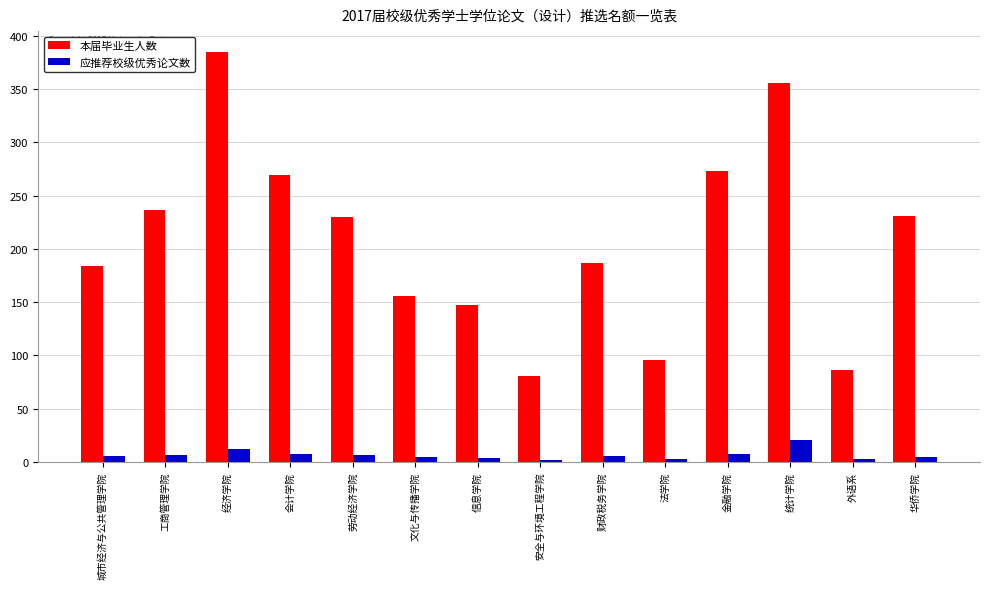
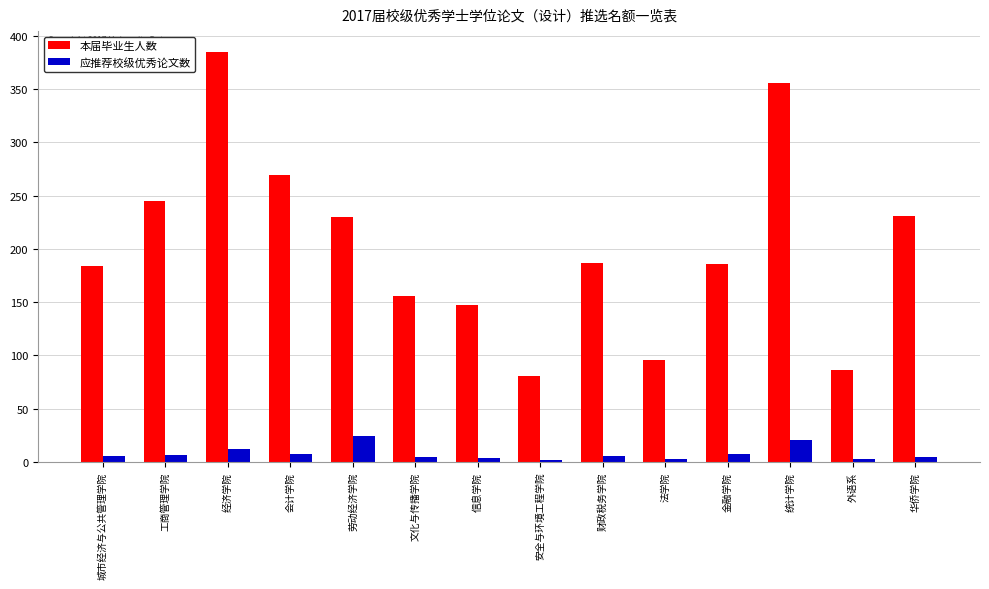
本届毕业生人数, 工商管理学院: 236 -> 245
应推荐校级优秀论文数, 劳动经济学院: 7 -> 24
本届毕业生人数, 金融学院: 273 -> 186
